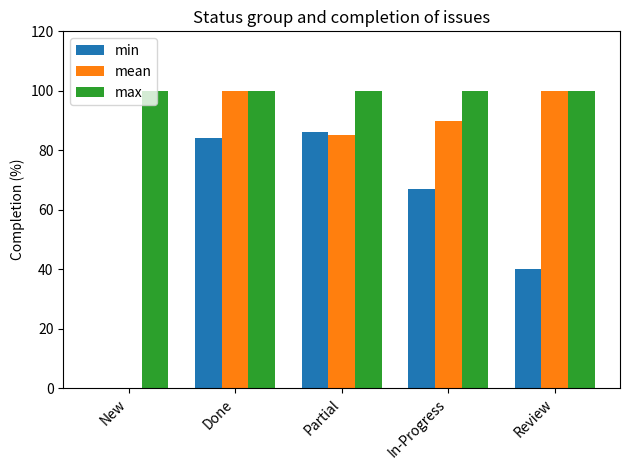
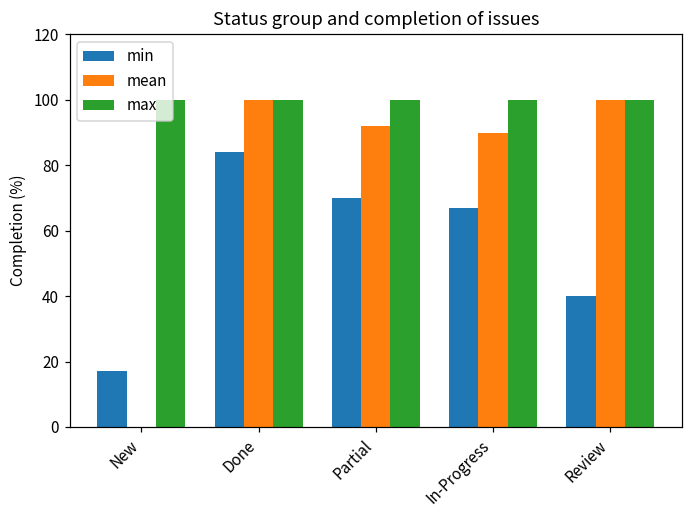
min, New: 0 -> 17
min, Partial: 86 -> 70
mean, Partial: 85 -> 92
